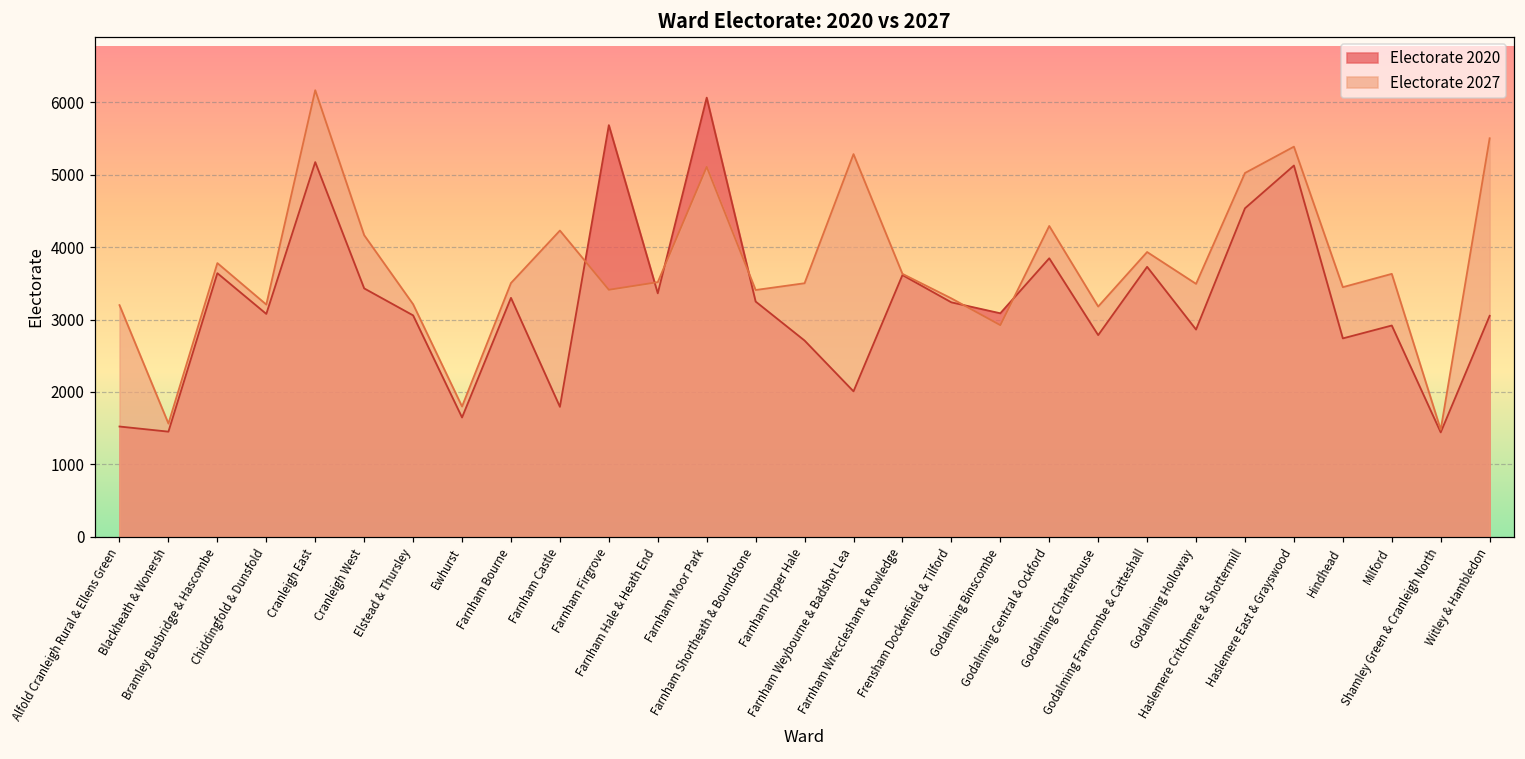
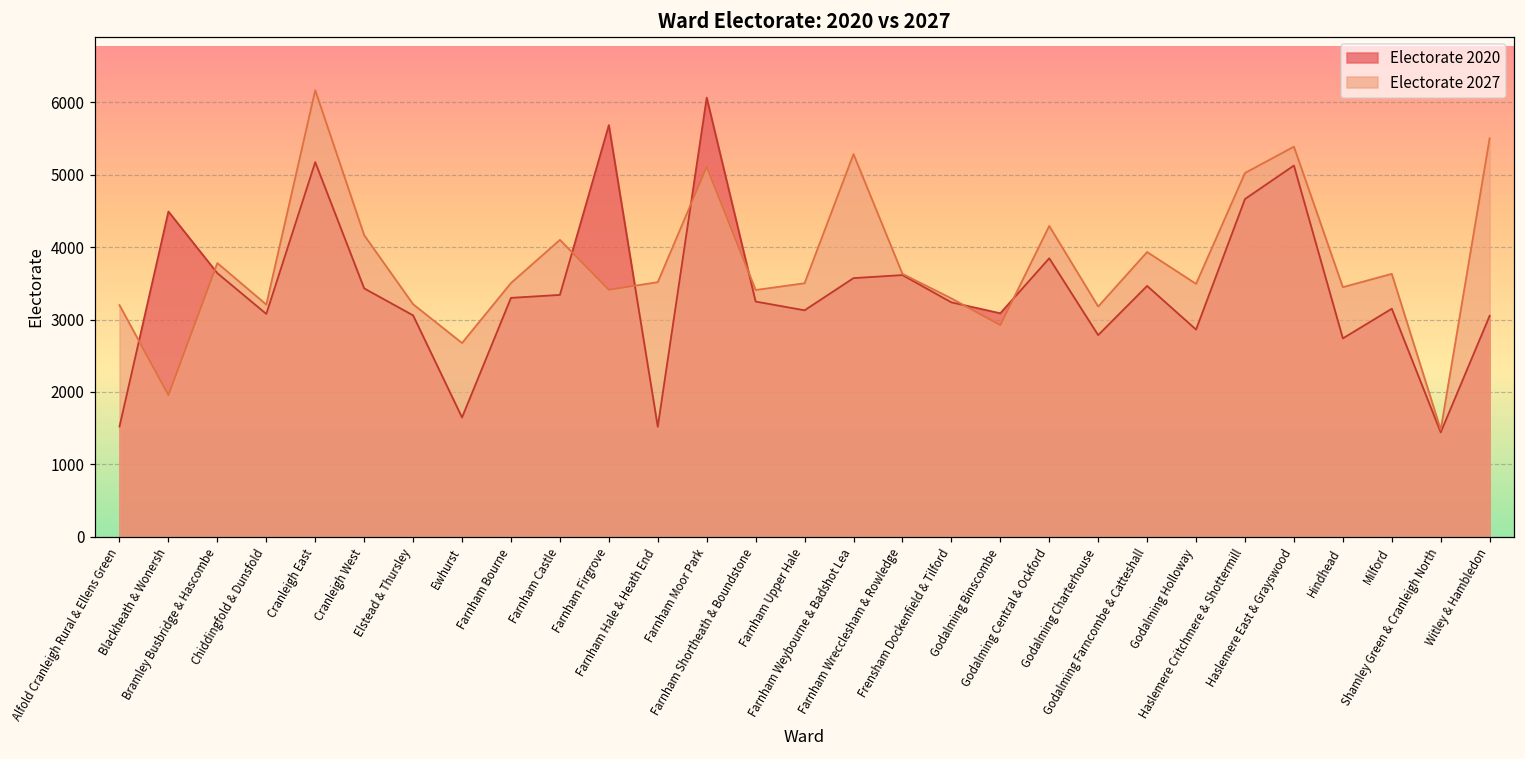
Electorate 2020, Blackheath & Wonersh: 1500 -> 4500
Electorate 2027, Blackheath & Wonersh: 1600 -> 2000
Electorate 2027, Ewhurst: 1800 -> 2700
Electorate 2020, Farnham Castle: 1800 -> 3300
Electorate 2027, Farnham Castle: 4200 -> 4100
Electorate 2020, Farnham Hale & Heath End: 3400 -> 1500
Electorate 2020, Farnham Upper Hale: 2700 -> 3100
Electorate 2020, Farnham Weybourne & Badshot Lea: 2000 -> 3600
Electorate 2020, Godalming Farncombe & Catteshall: 3700 -> 3500
Electorate 2020, Haslemere Critchmere & Shottermill: 4500 -> 4700
Electorate 2020, Milford: 2900 -> 3100
